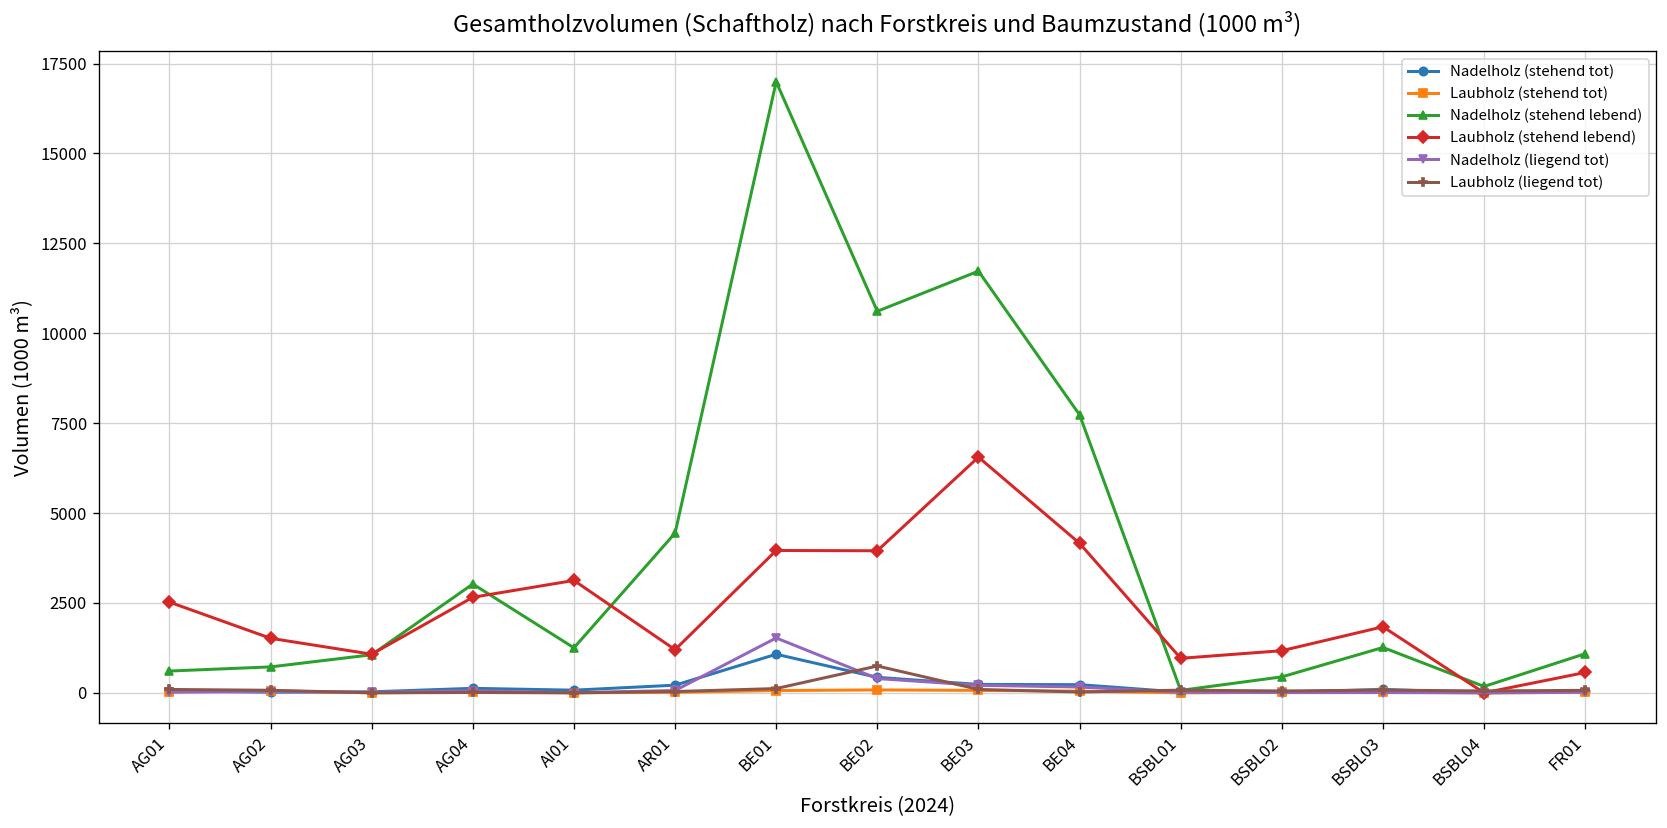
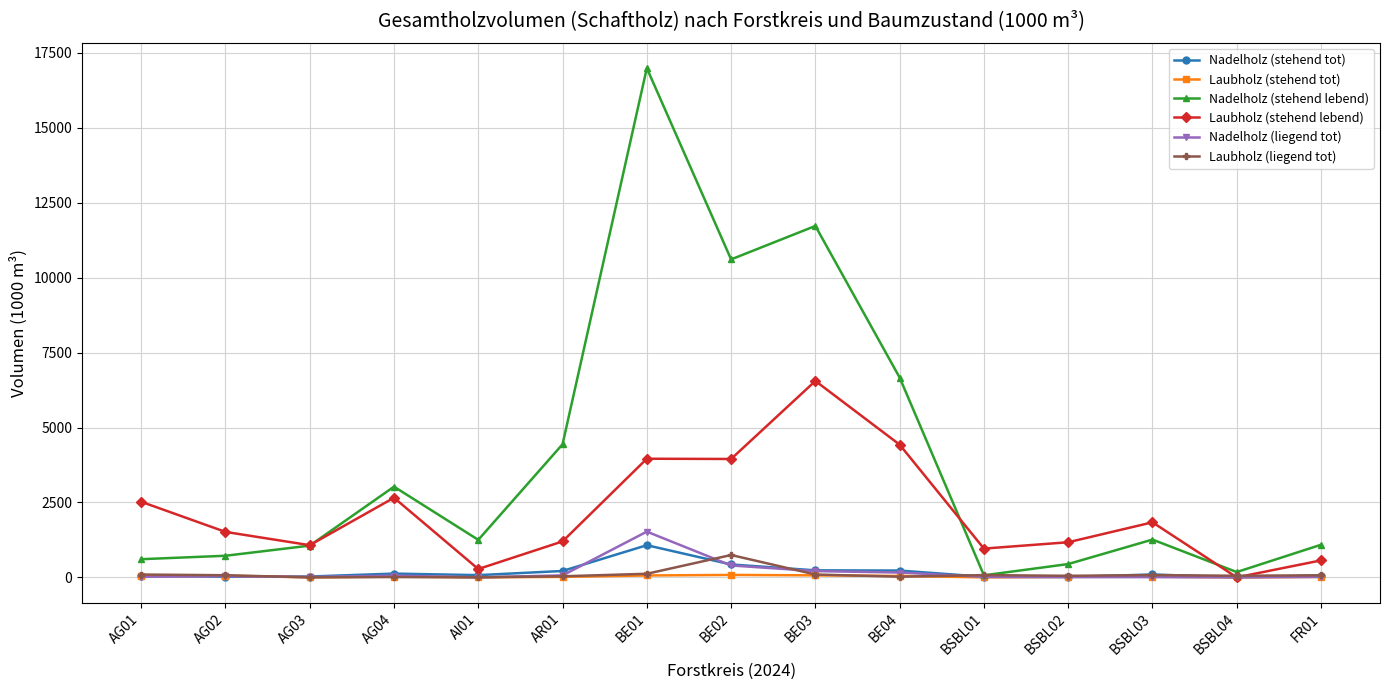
Laubholz (stehend lebend), AI01: 3100 -> 300
Nadelholz (stehend lebend), BE04: 7700 -> 6700
Laubholz (stehend lebend), BE04: 4200 -> 4400
